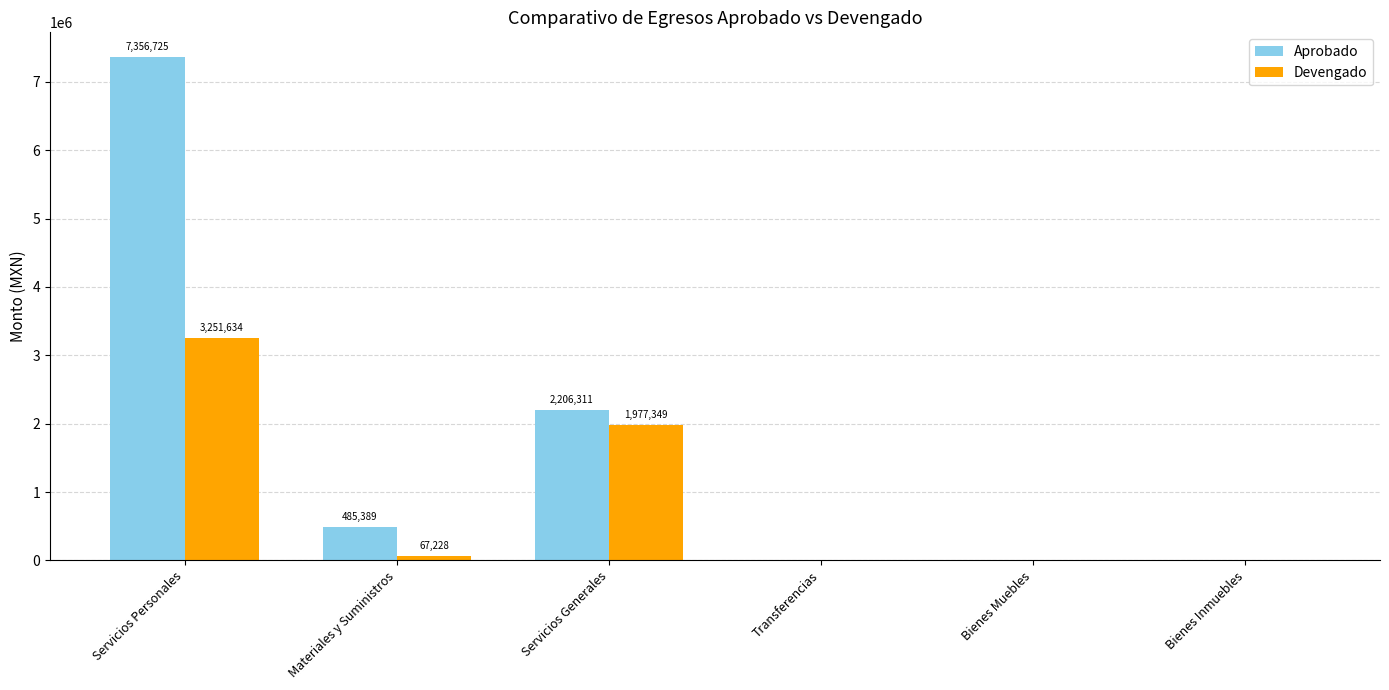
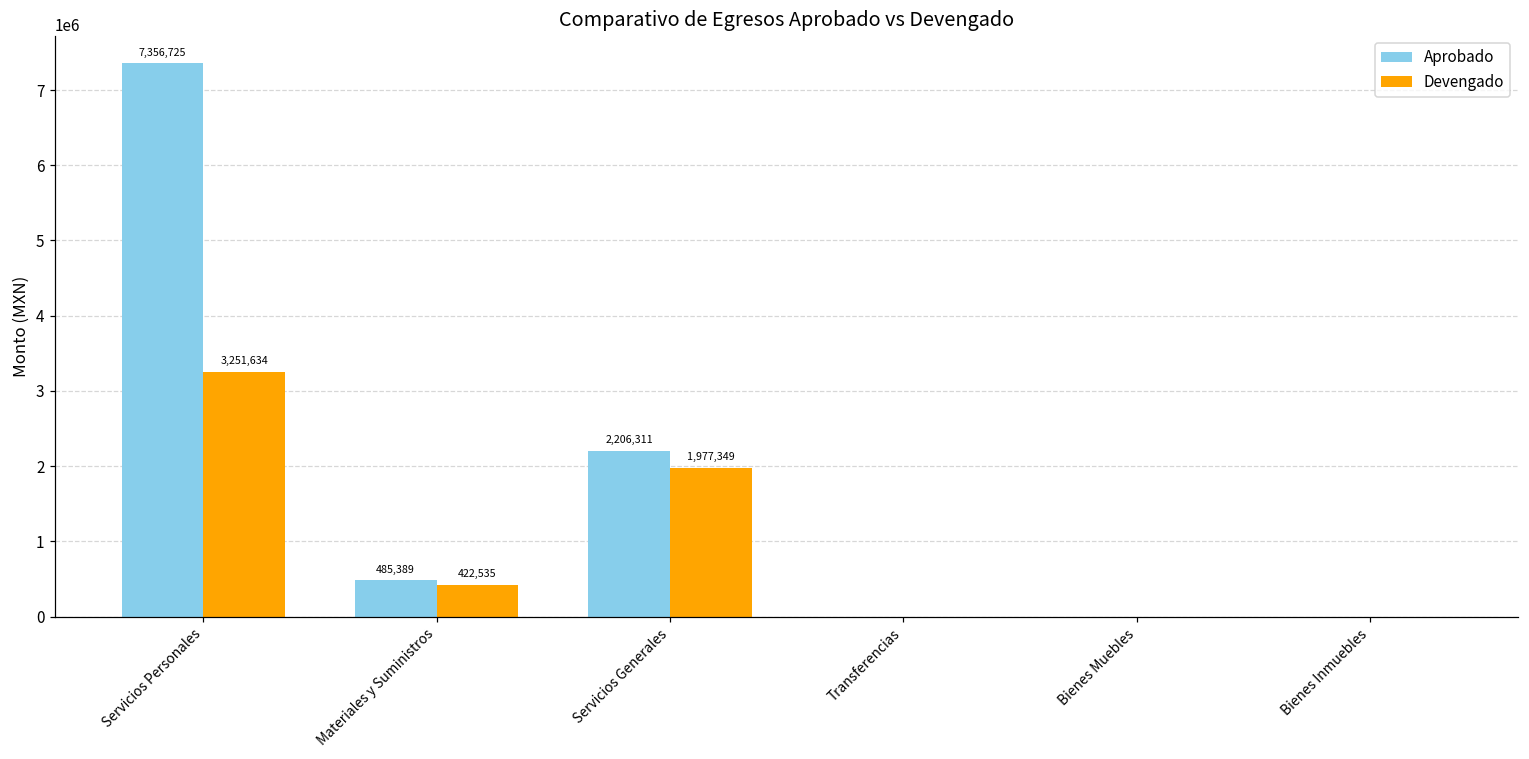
Devengado, Materiales y Suministros: 67,228 -> 422,535
